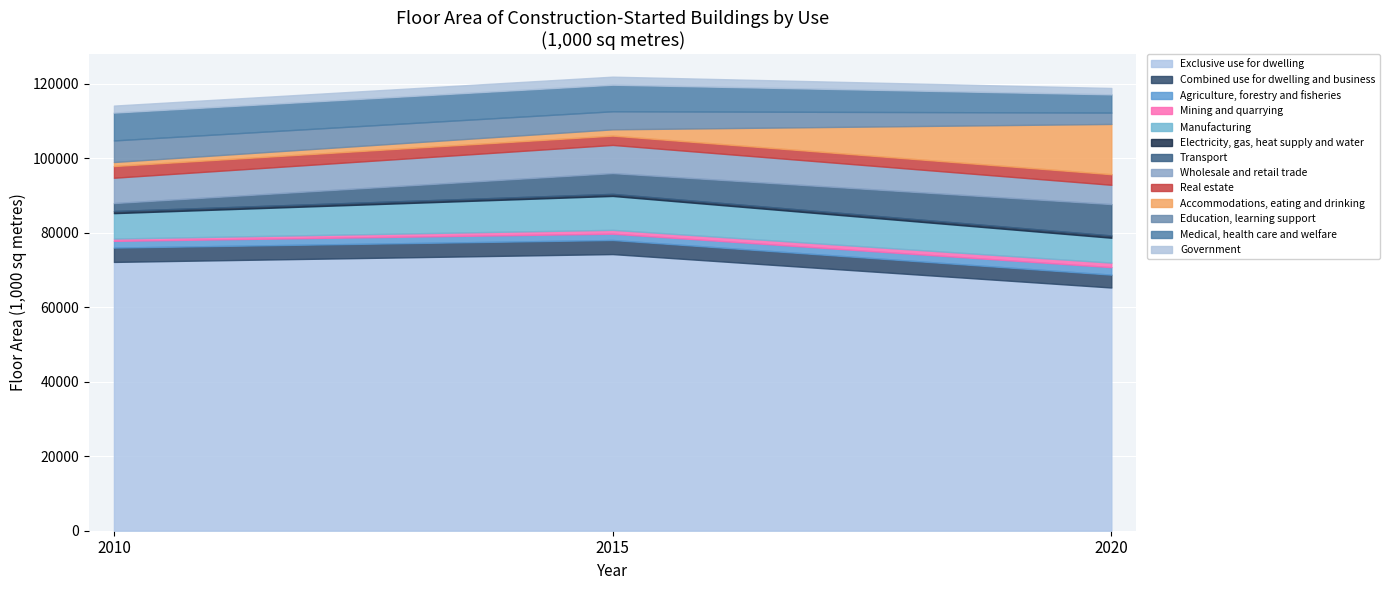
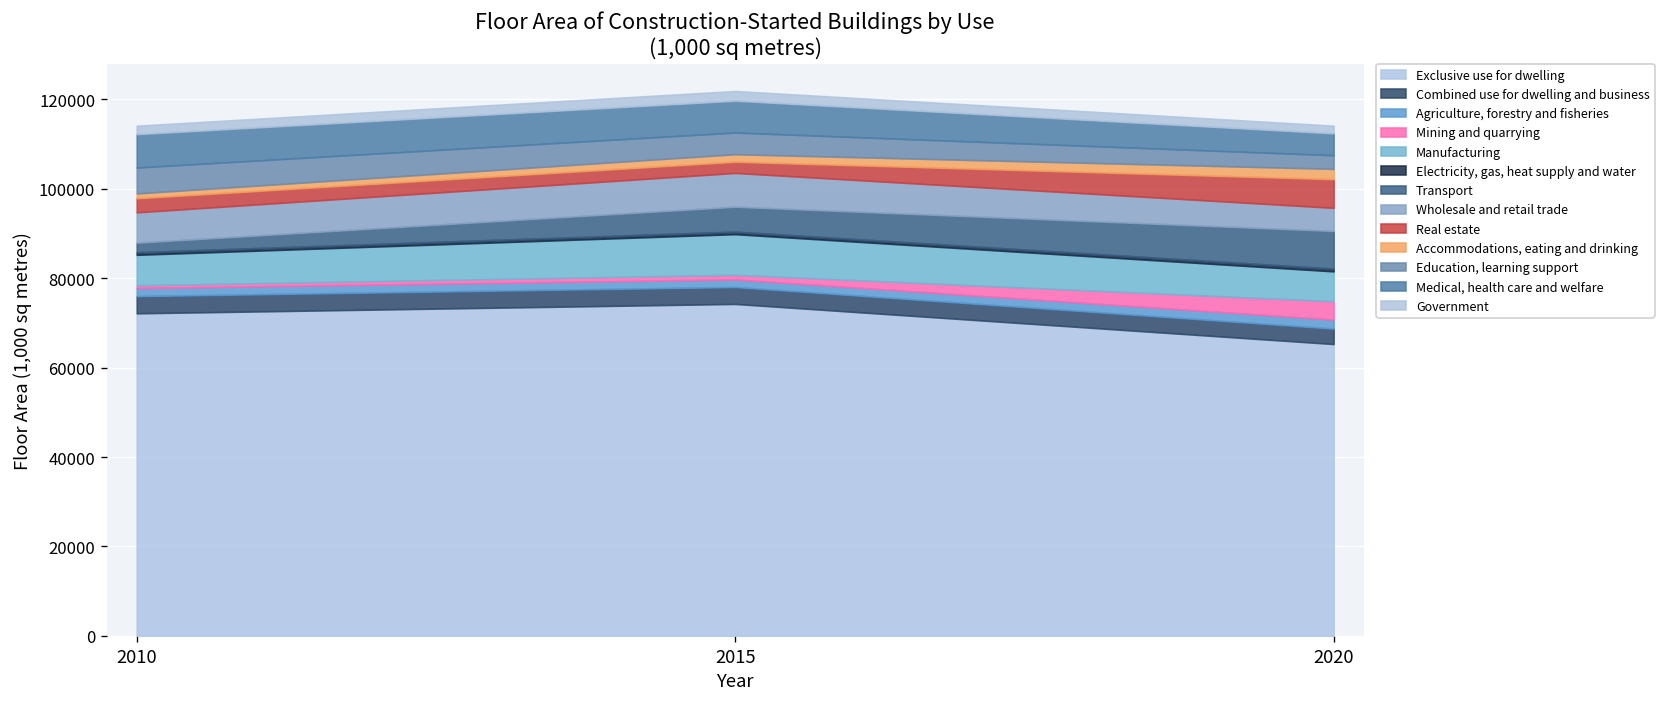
Mining and quarrying, 2020: 1000 -> 4000
Real estate, 2020: 3000 -> 6000
Accommodations, eating and drinking, 2020: 13000 -> 2000
